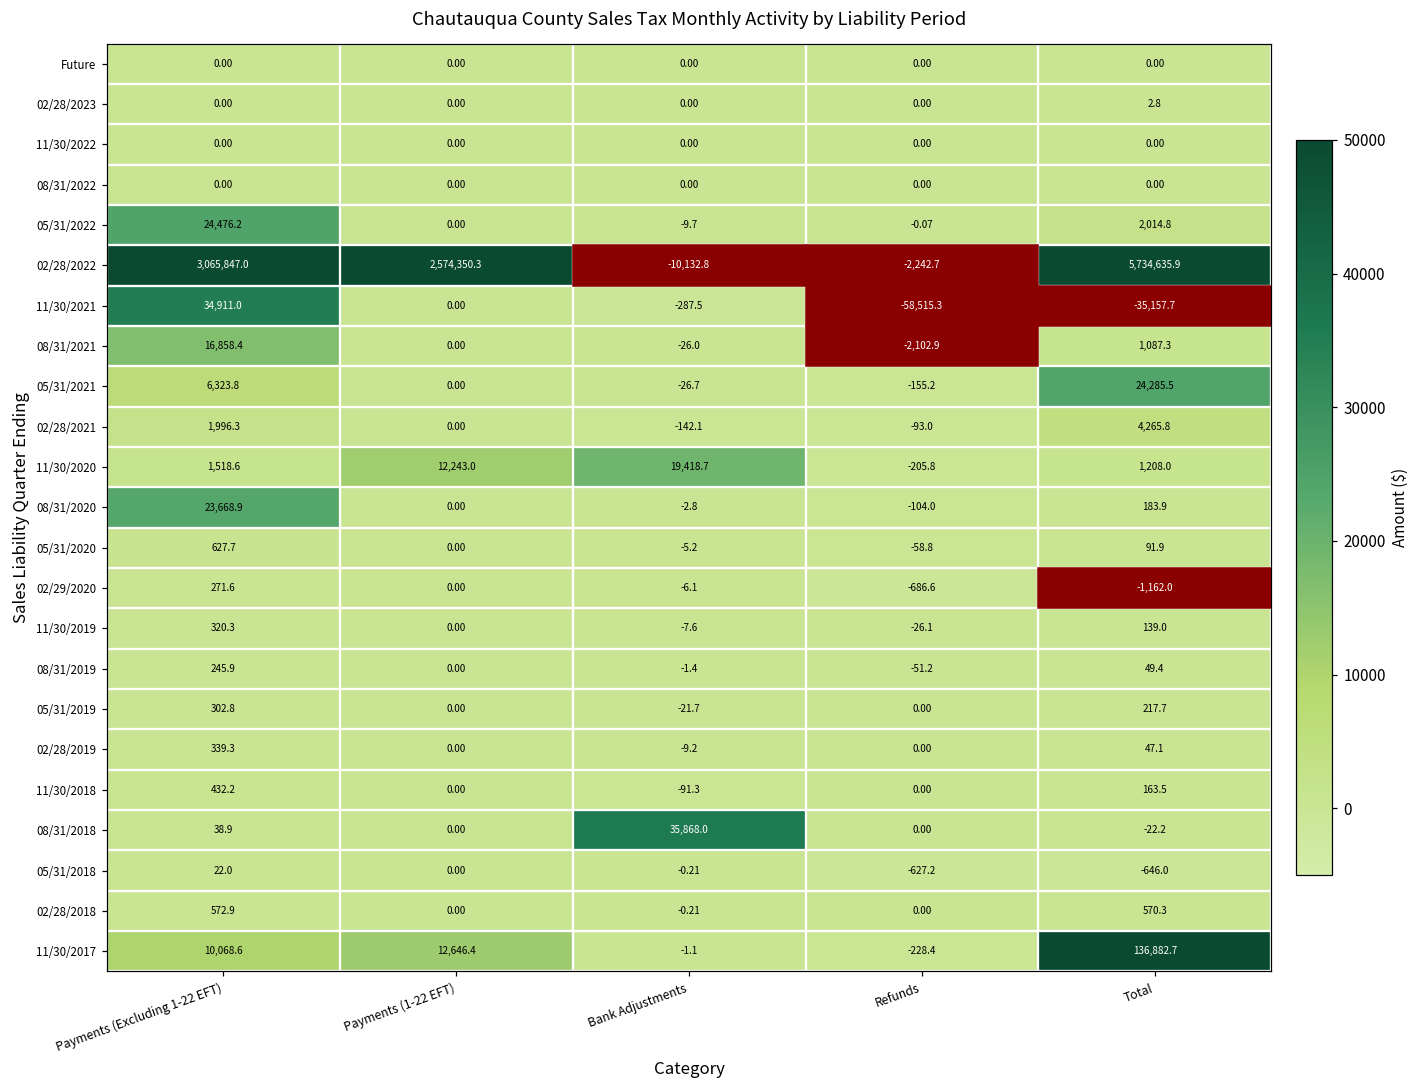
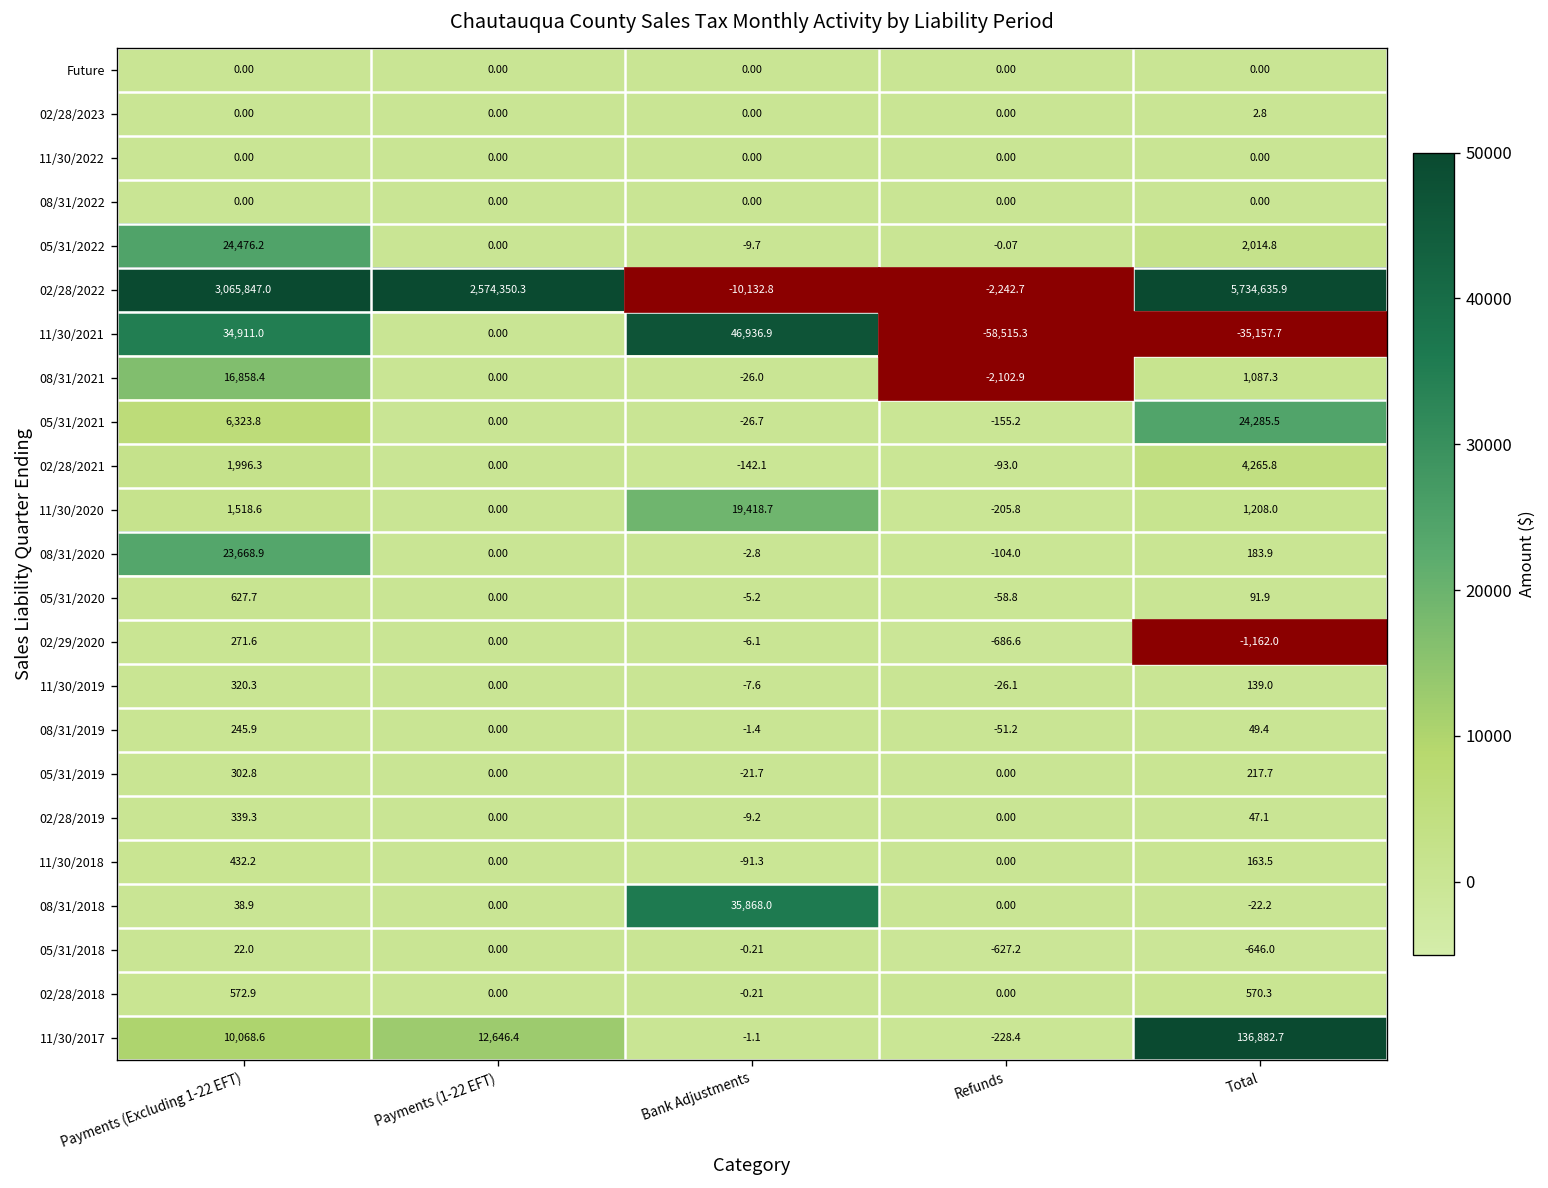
11/30/2021, Bank Adjustments: -287.5 -> 46,936.9
11/30/2020, Payments (1-22 EFT): 12,243.0 -> 0.00
